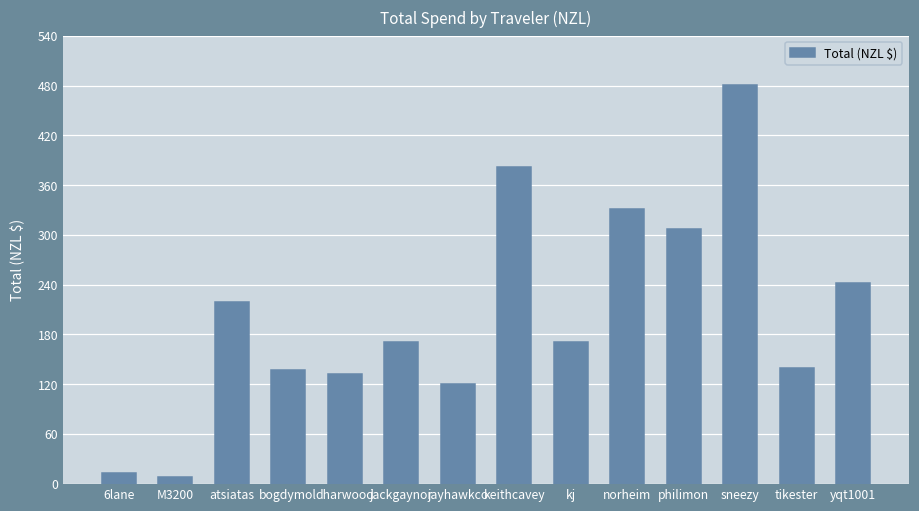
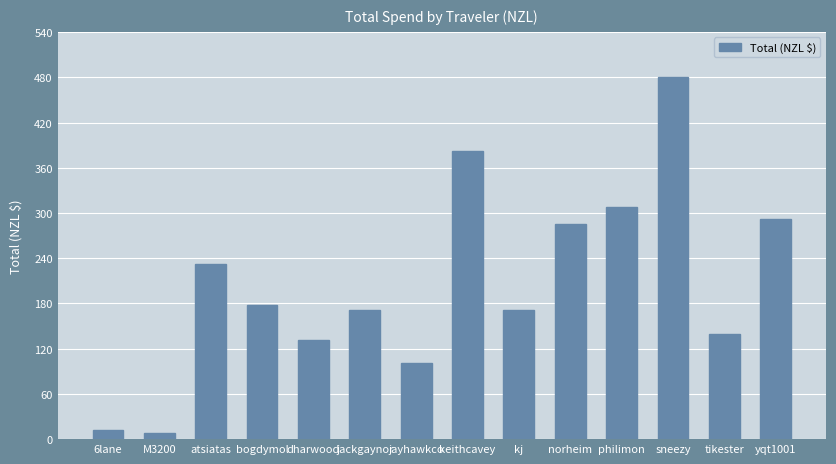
atsiatas: 220 -> 230
bogdymol: 140 -> 180
jayhawkco: 120 -> 100
norheim: 330 -> 290
yqt1001: 240 -> 290
